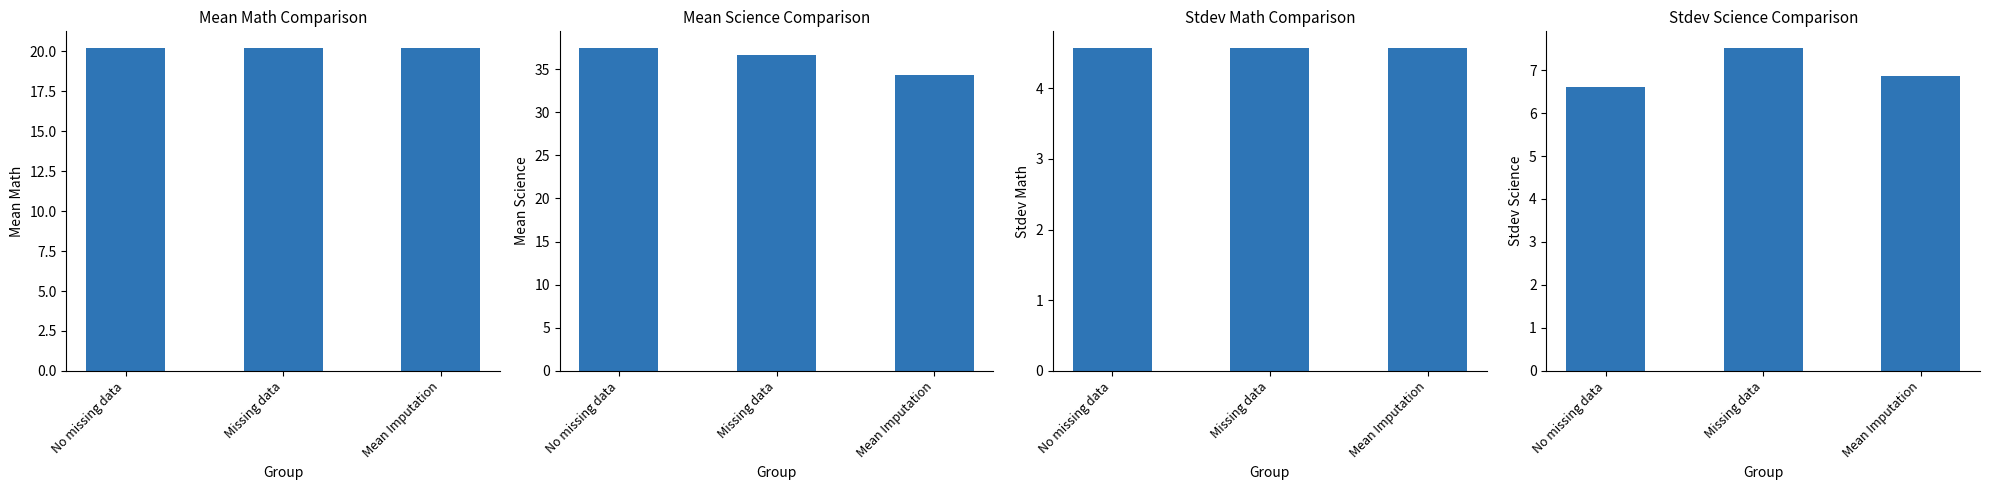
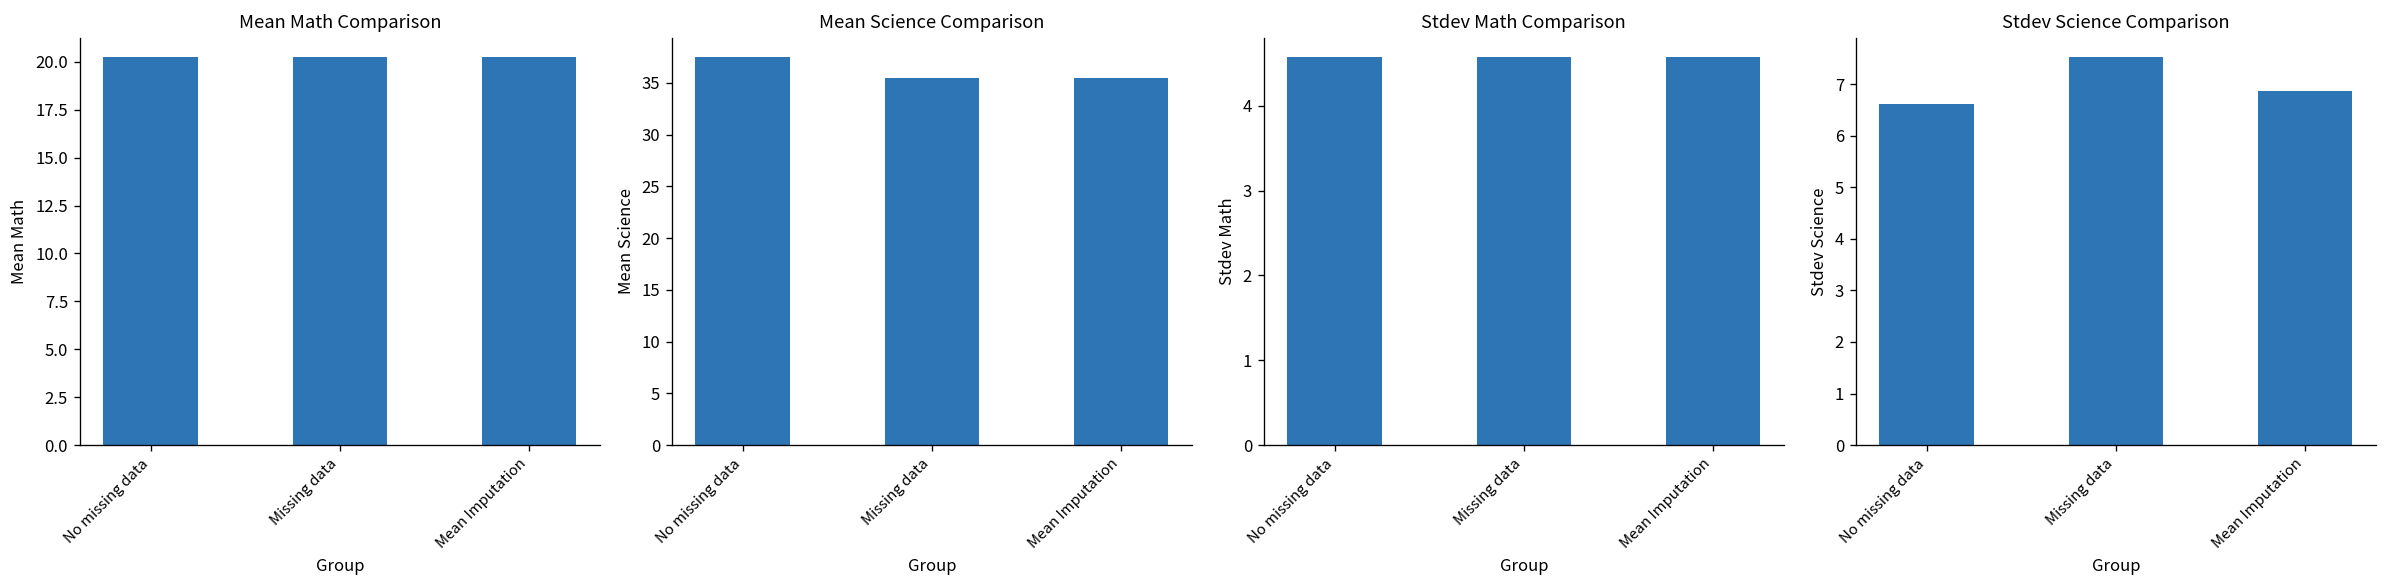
Mean Science Comparison, Missing data: 37 -> 35
Mean Science Comparison, Mean Imputation: 34 -> 35
